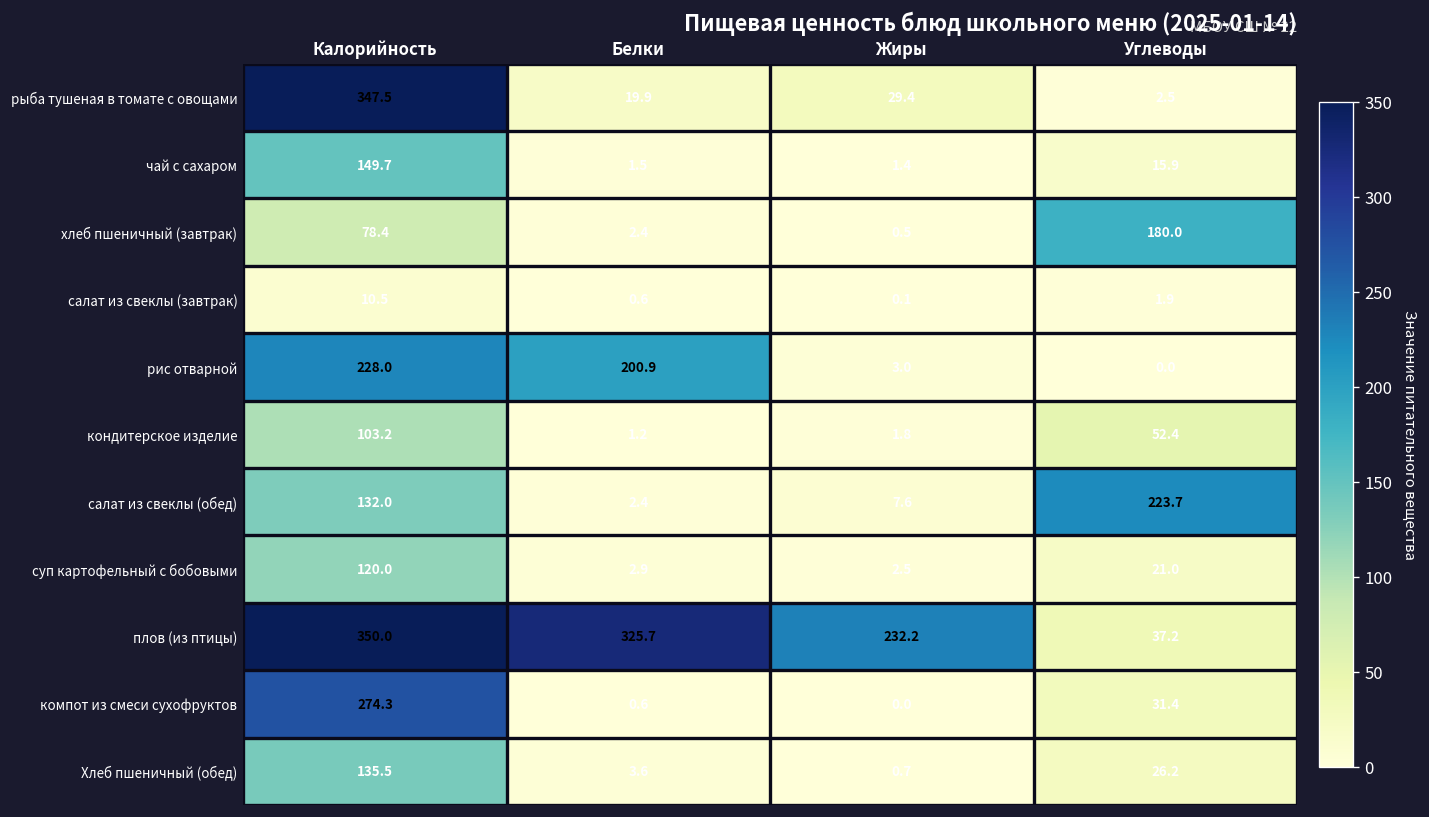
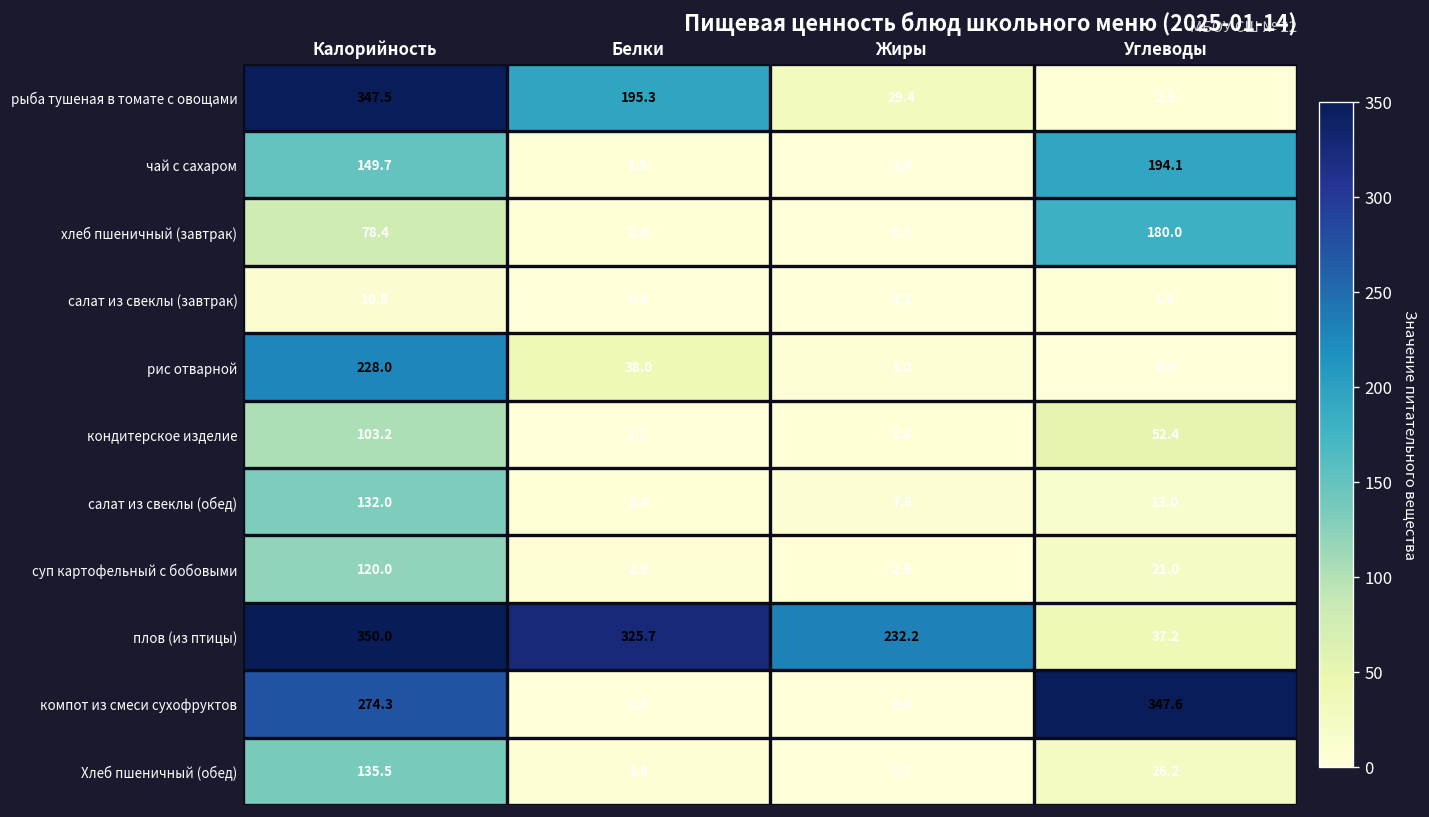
рыба тушеная в томате с овощами, Белки: 19.9 -> 195.3
чай с сахаром, Углеводы: 15.9 -> 194.1
рис отварной, Белки: 200.9 -> 38.0
салат из свеклы (обед), Углеводы: 223.7 -> 13.0
компот из смеси сухофруктов, Углеводы: 31.4 -> 347.6
